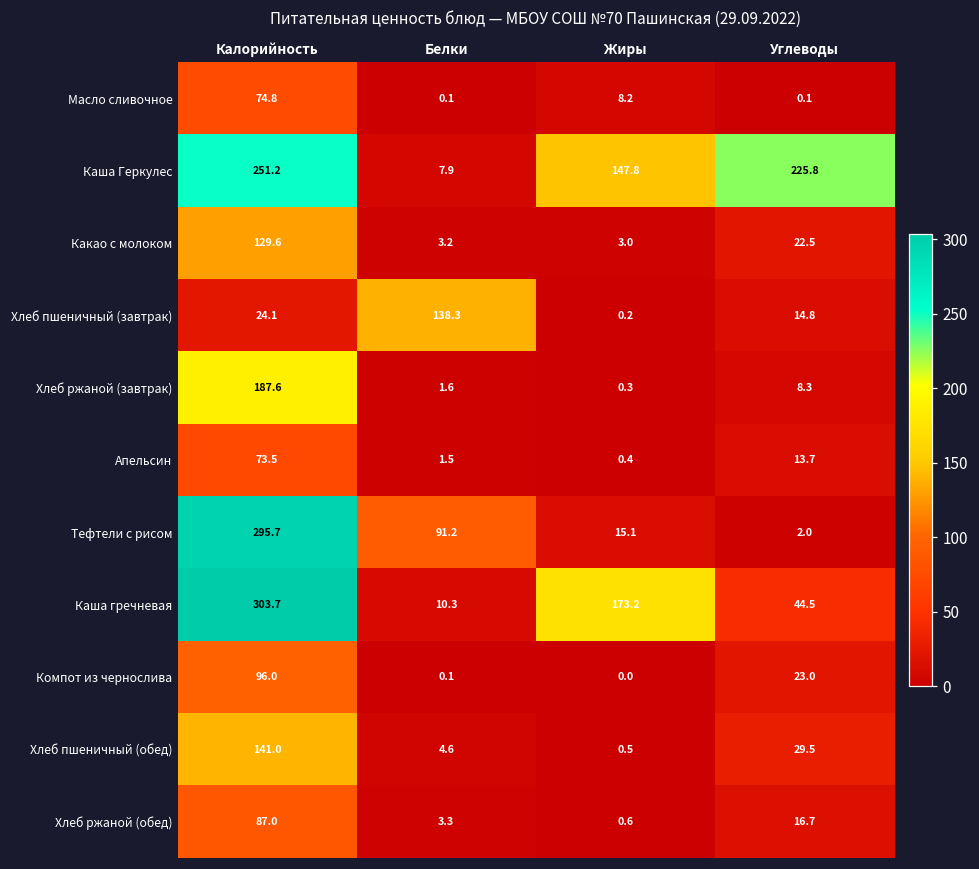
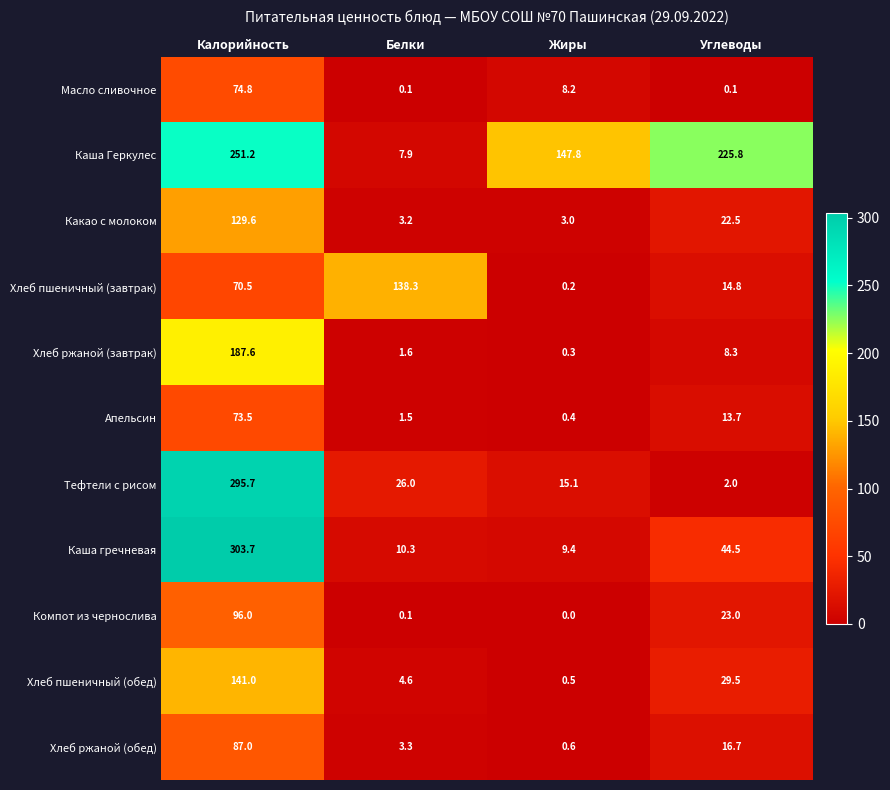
Хлеб пшеничный (завтрак), Калорийность: 24.1 -> 70.5
Тефтели с рисом, Белки: 91.2 -> 26.0
Каша гречневая, Жиры: 173.2 -> 9.4
